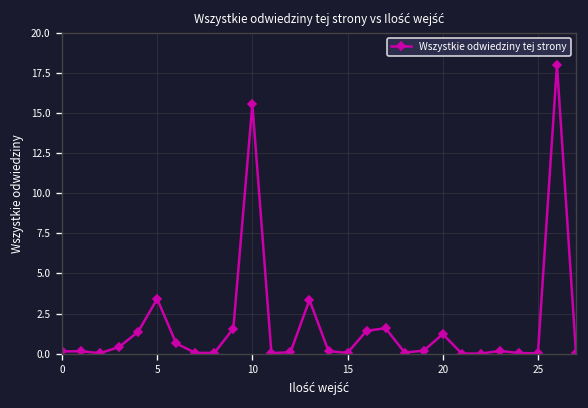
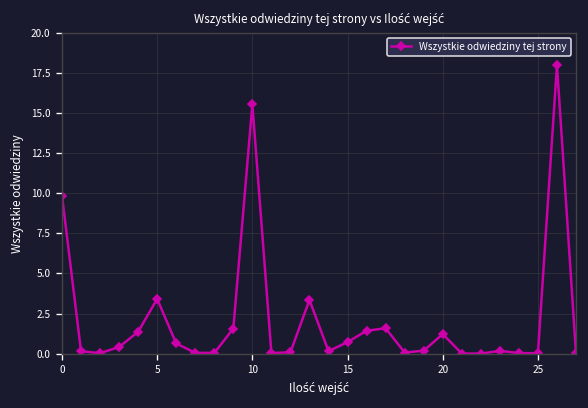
0: 0.1 -> 9.8
15: 0.1 -> 0.7
